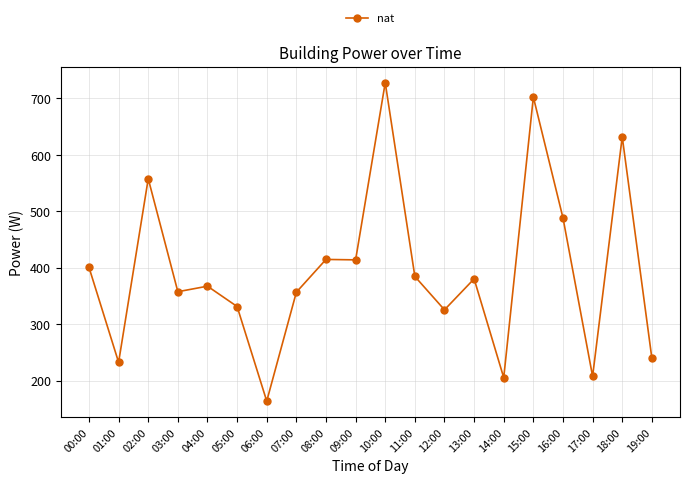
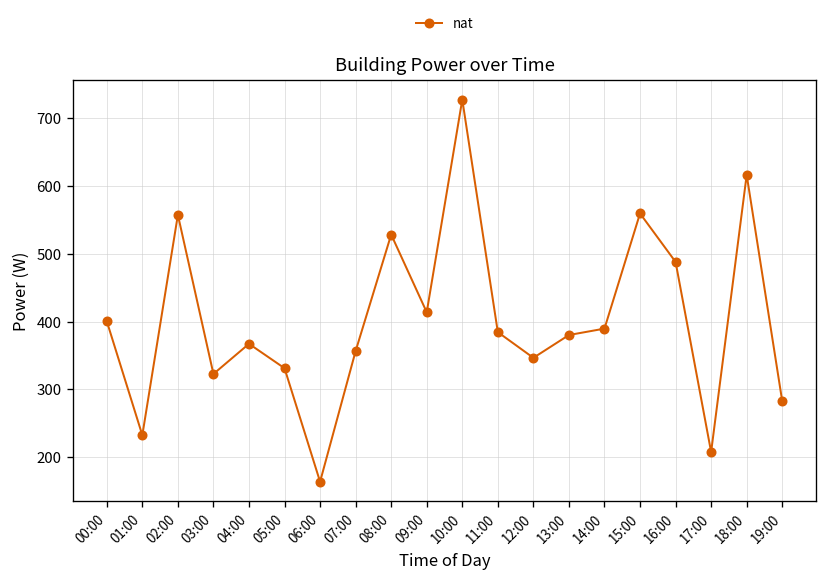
03:00: 360 -> 320
08:00: 410 -> 530
12:00: 330 -> 350
14:00: 210 -> 390
15:00: 700 -> 560
18:00: 630 -> 620
19:00: 240 -> 280
